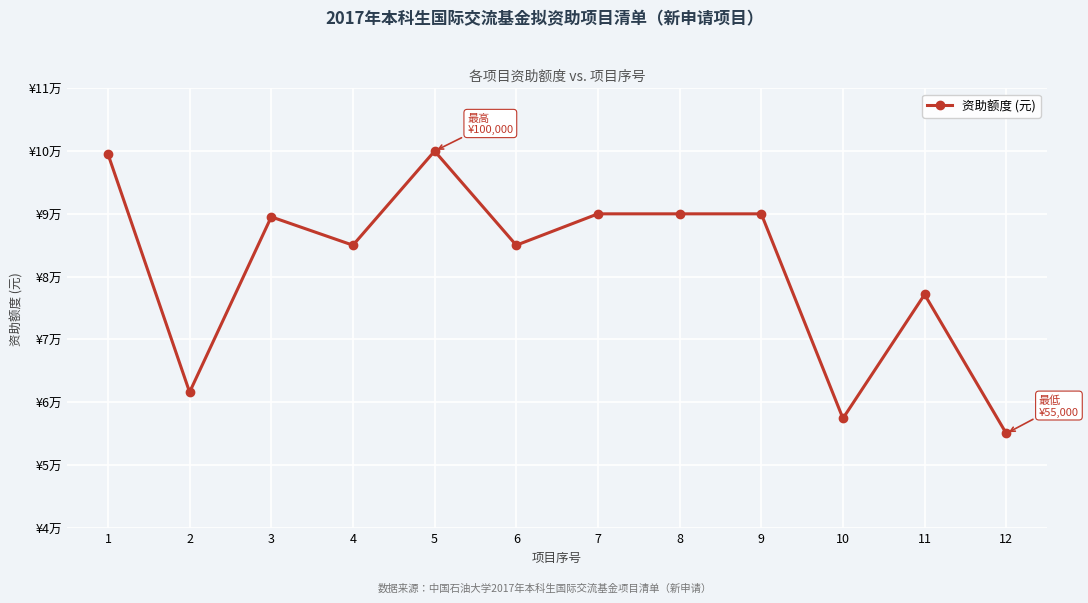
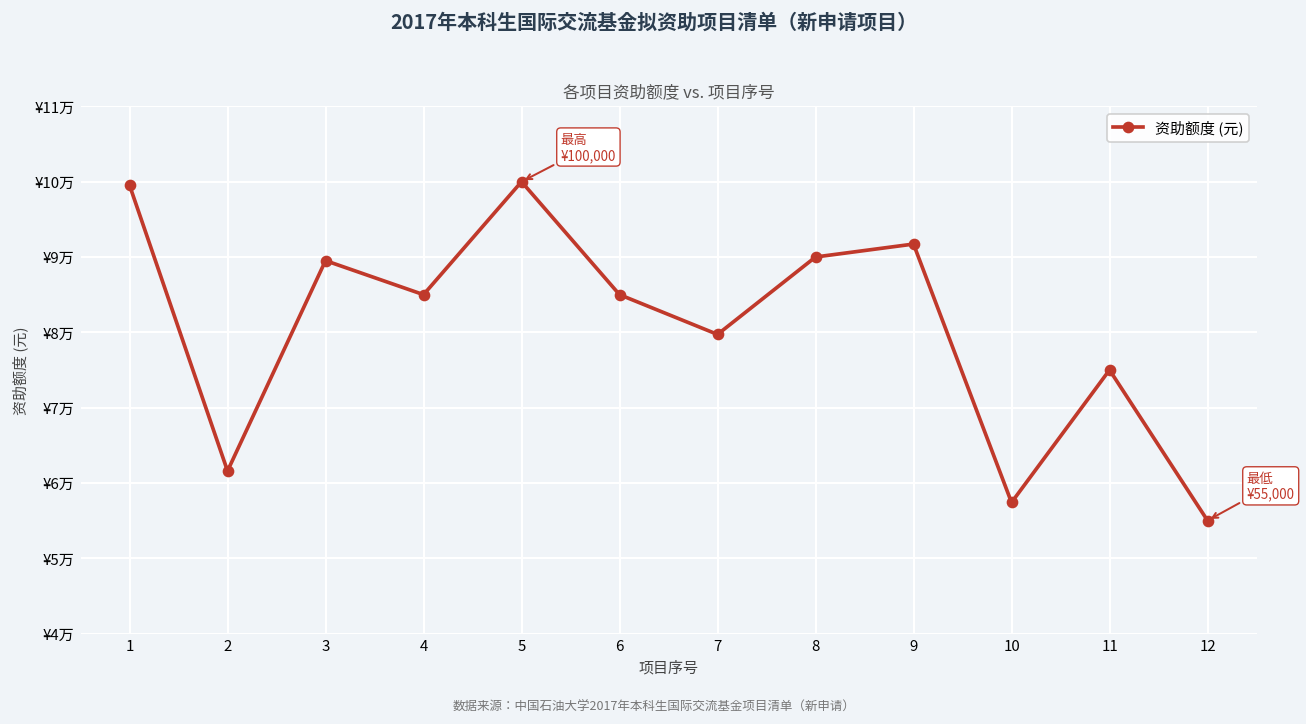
7: ¥9.0万 -> ¥8.0万
9: ¥9.0万 -> ¥9.2万
11: ¥7.7万 -> ¥7.5万
